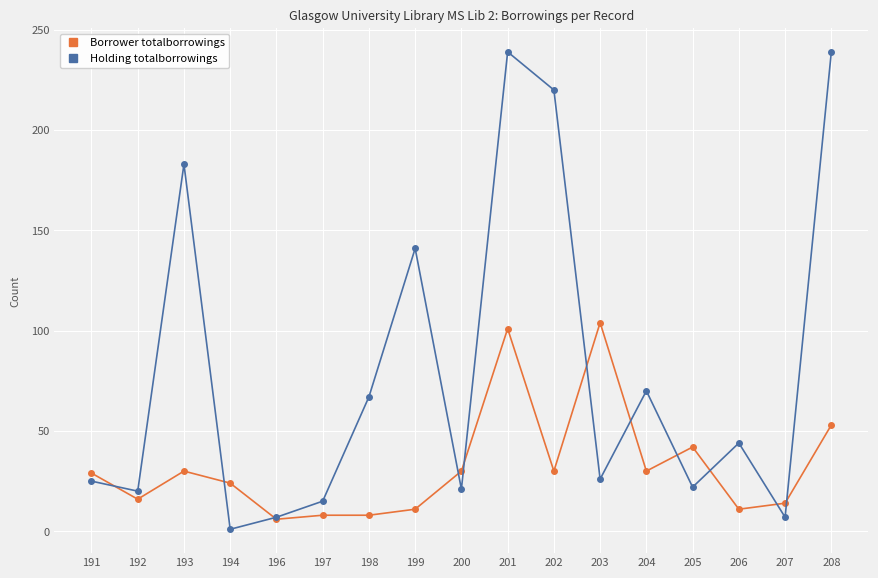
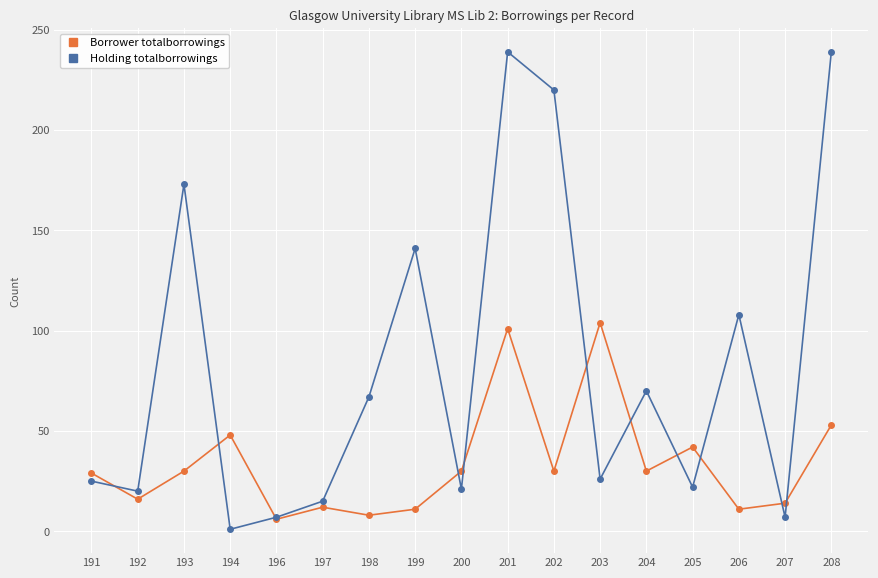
Holding totalborrowings, 193: 183 -> 173
Borrower totalborrowings, 194: 24 -> 48
Borrower totalborrowings, 197: 8 -> 12
Holding totalborrowings, 206: 44 -> 108
